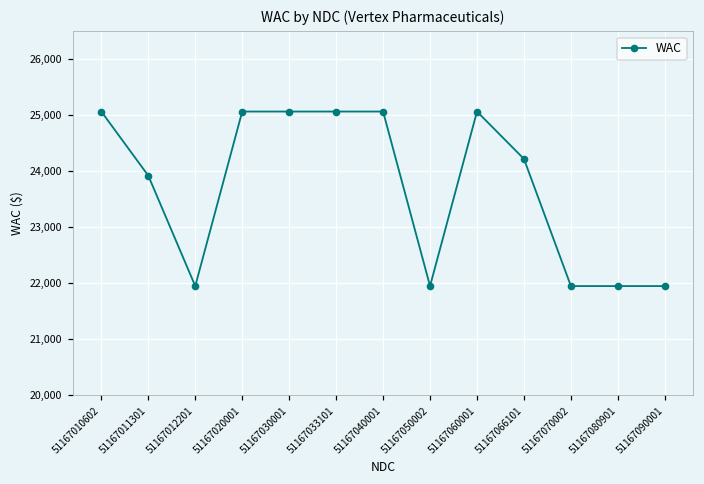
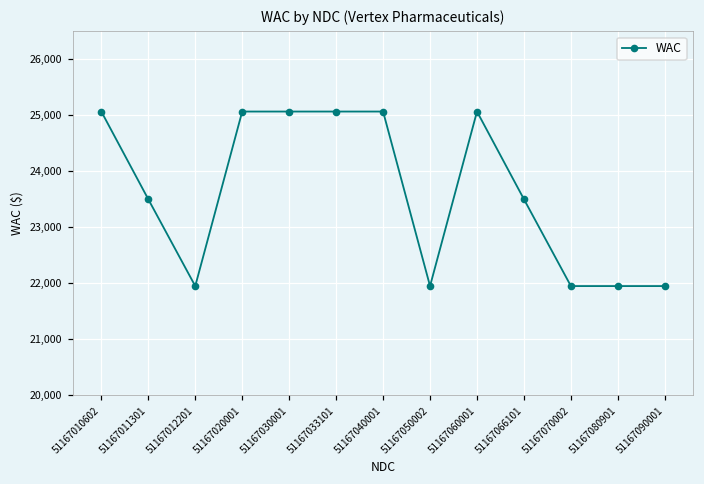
51167011301: 23,900 -> 23,500
51167066101: 24,200 -> 23,500
